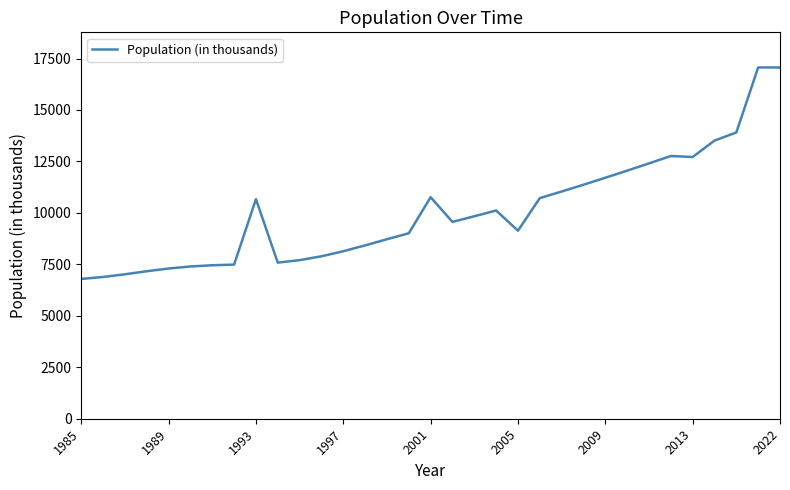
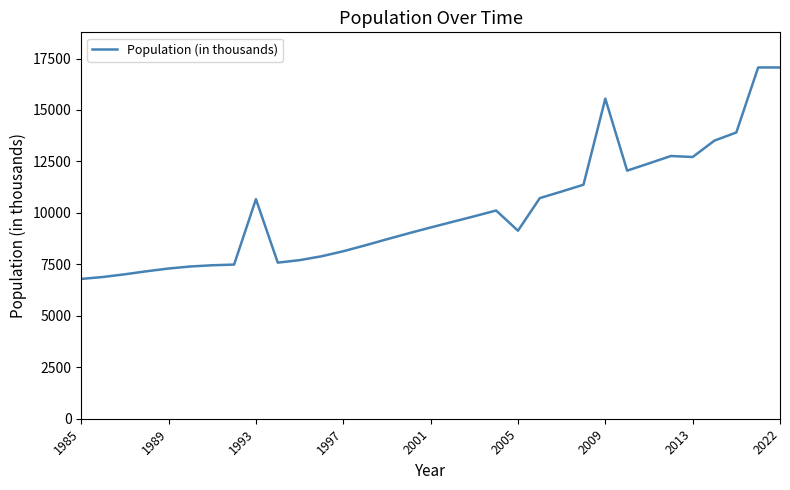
2001: 10800 -> 9300
2009: 11700 -> 15600
